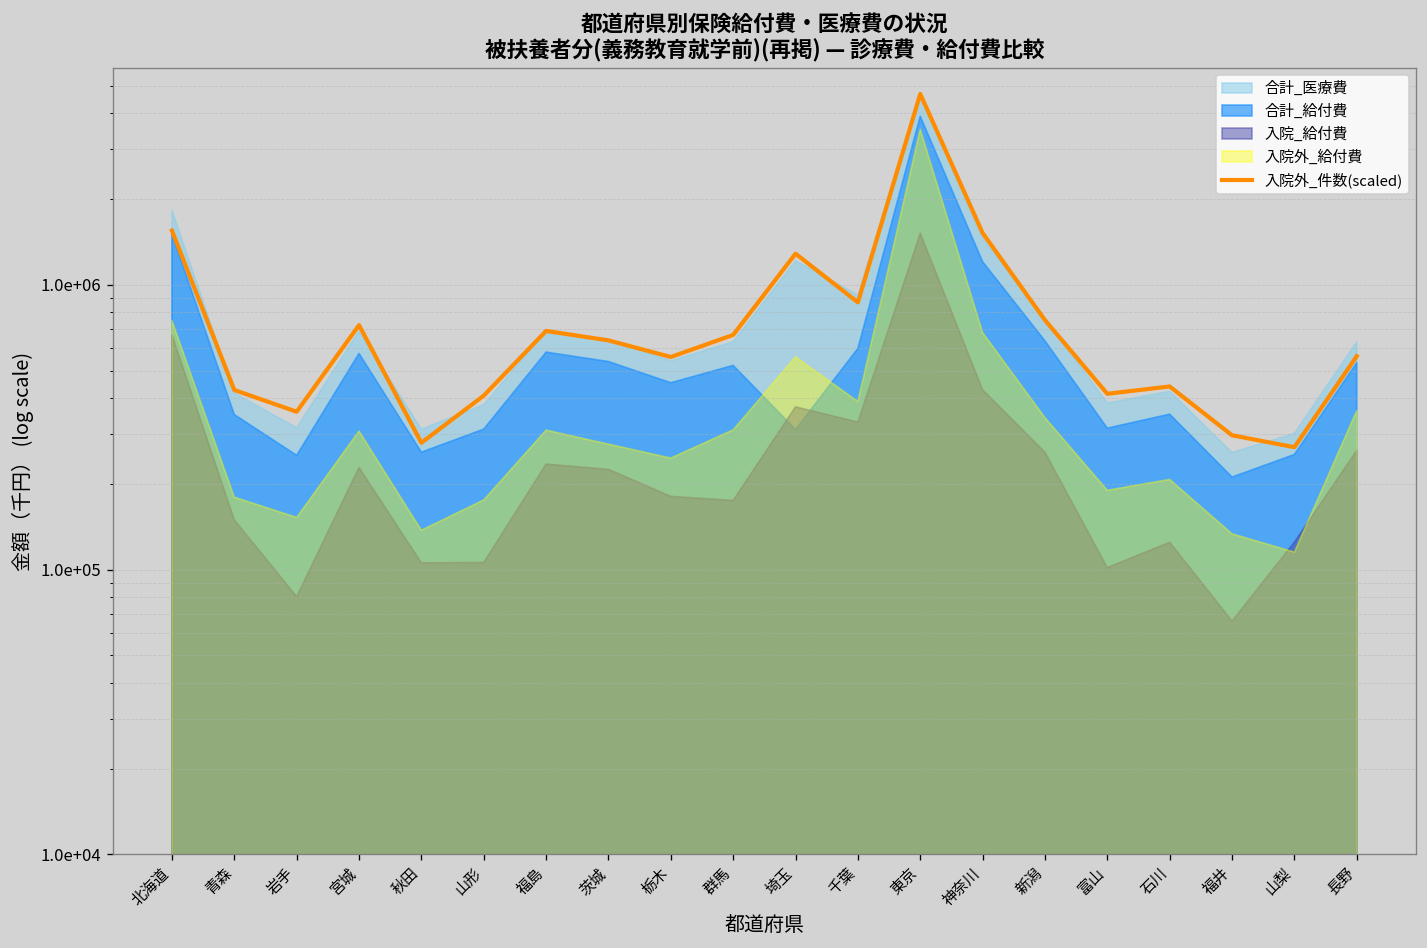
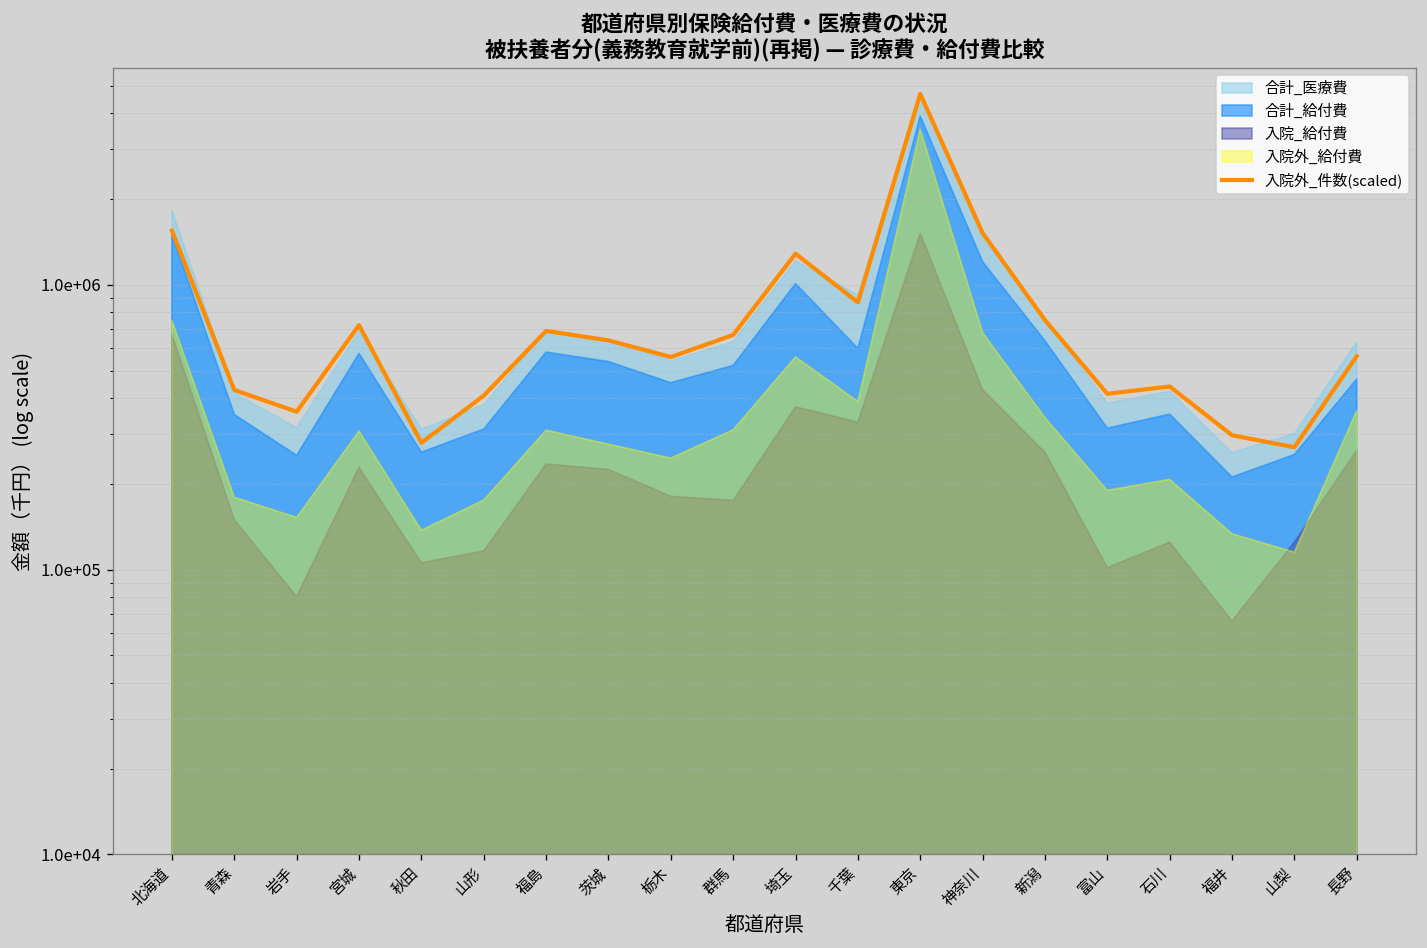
入院_給付費, 山形: 110000 -> 120000
合計_給付費, 埼玉: 310000 -> 1010000
合計_給付費, 長野: 530000 -> 470000
